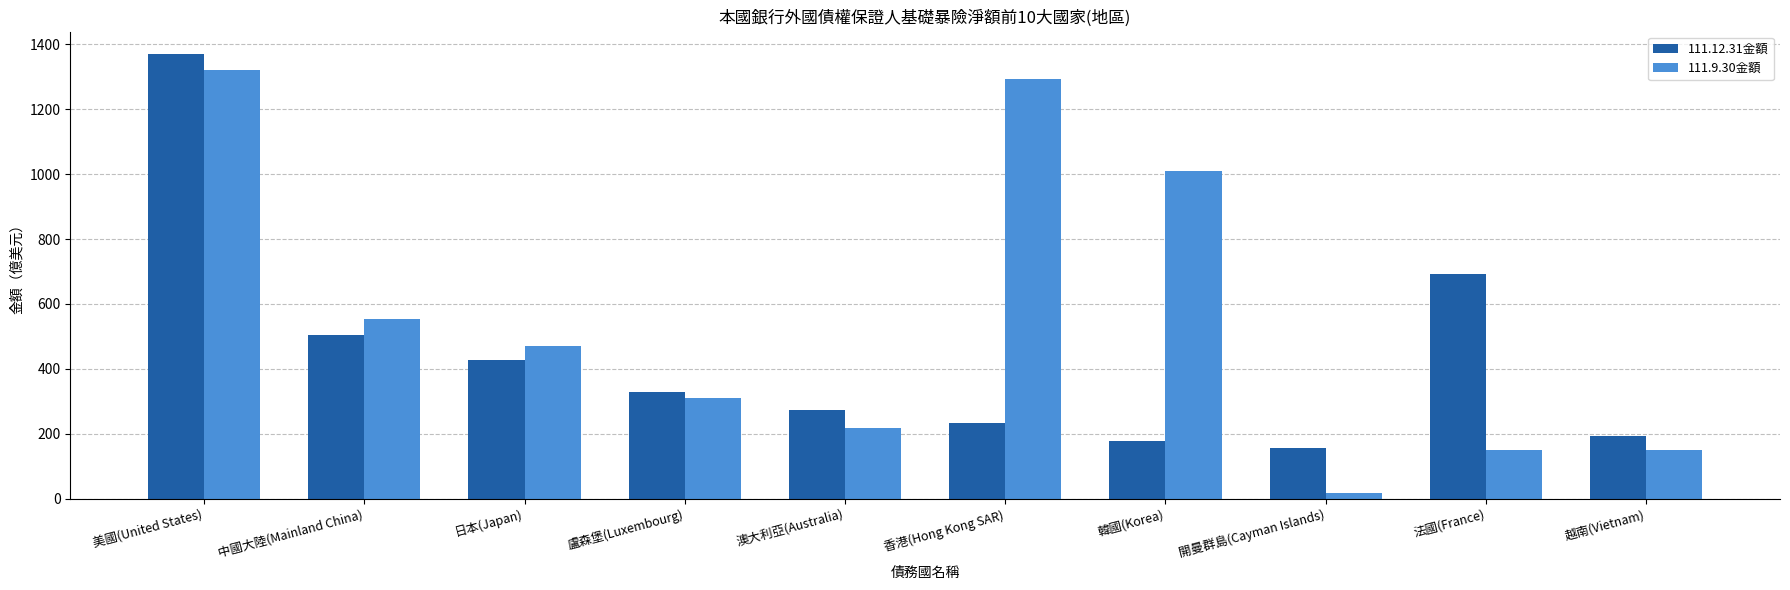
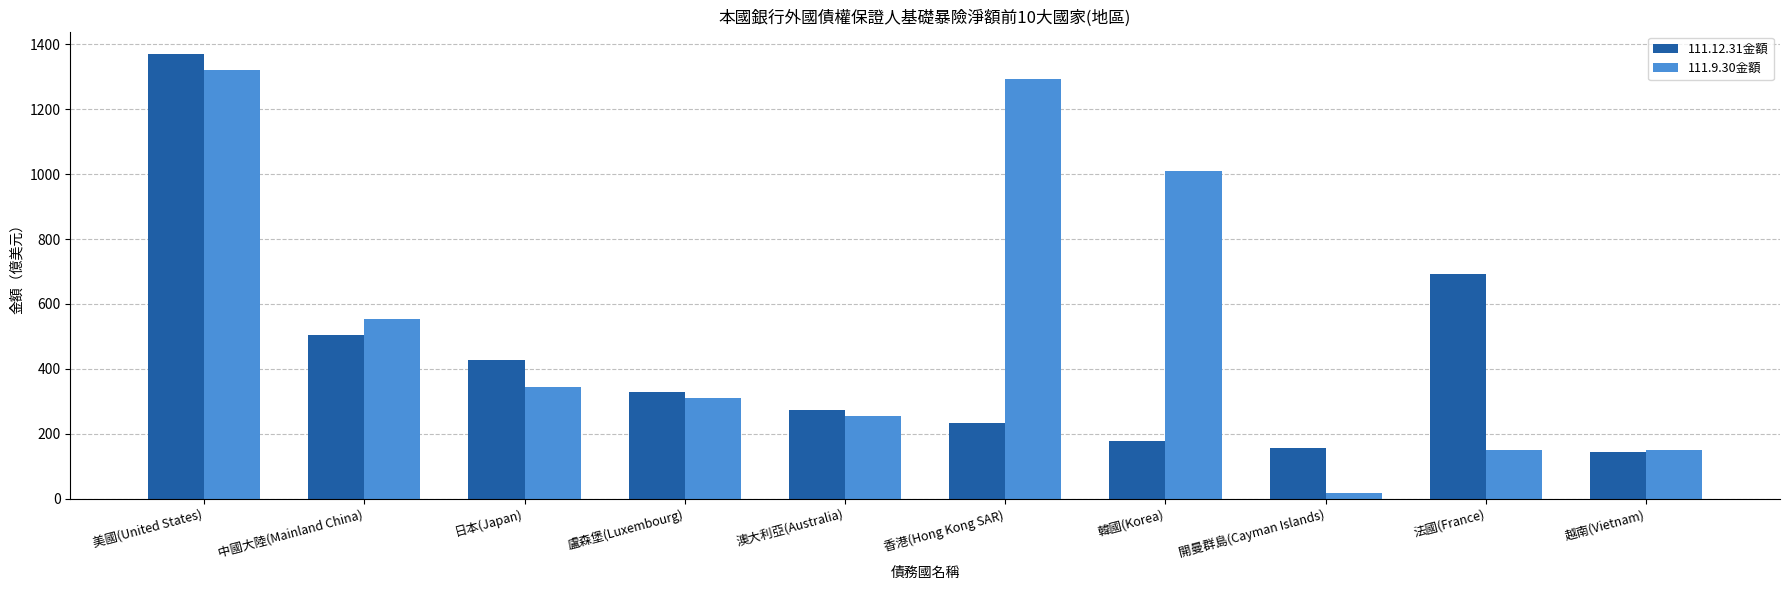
111.9.30金額, 日本(Japan): 470 -> 340
111.9.30金額, 澳大利亞(Australia): 220 -> 250
111.12.31金額, 越南(Vietnam): 190 -> 150
